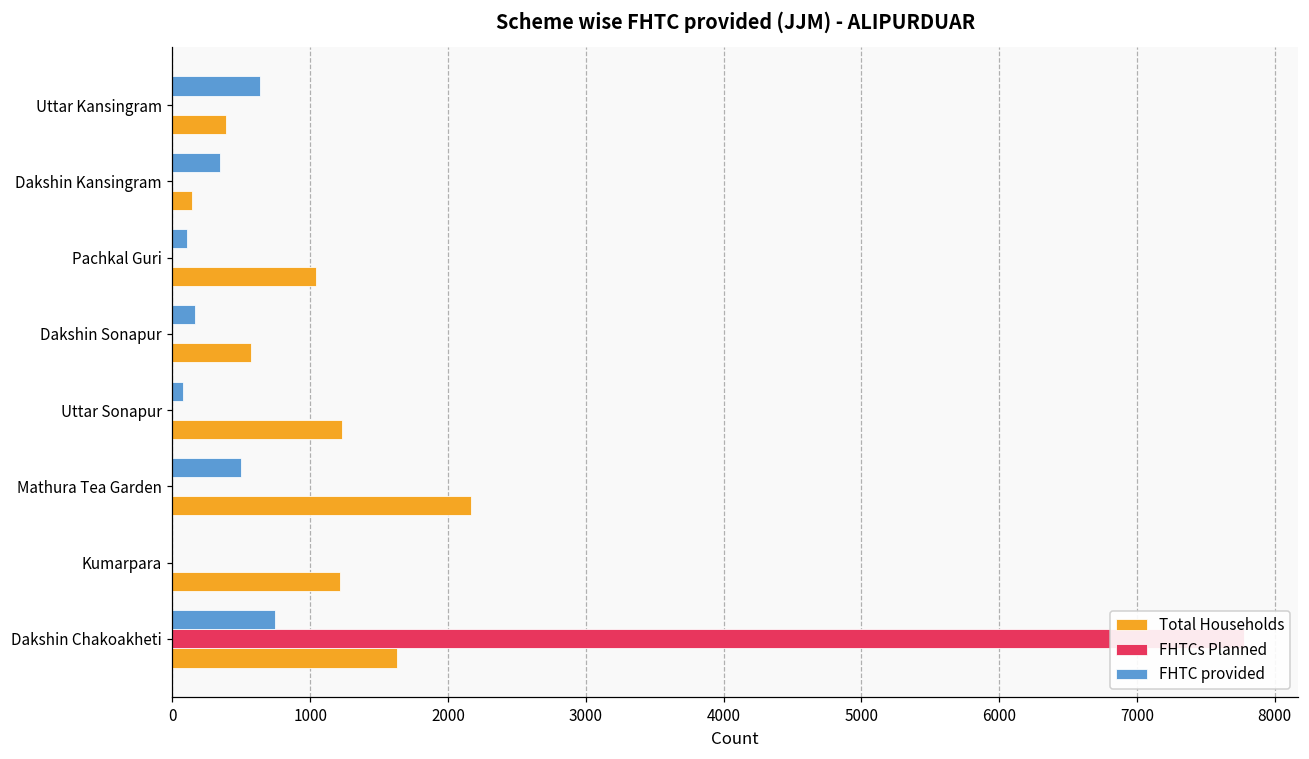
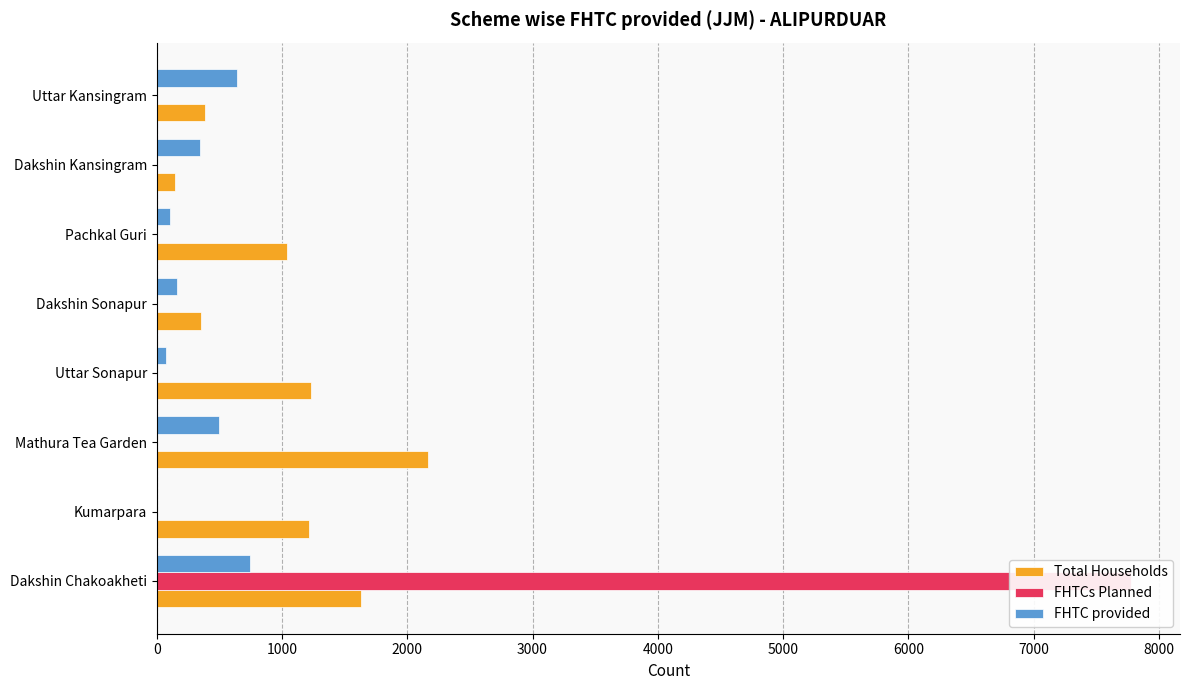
Total Households, Dakshin Sonapur: 570 -> 360
